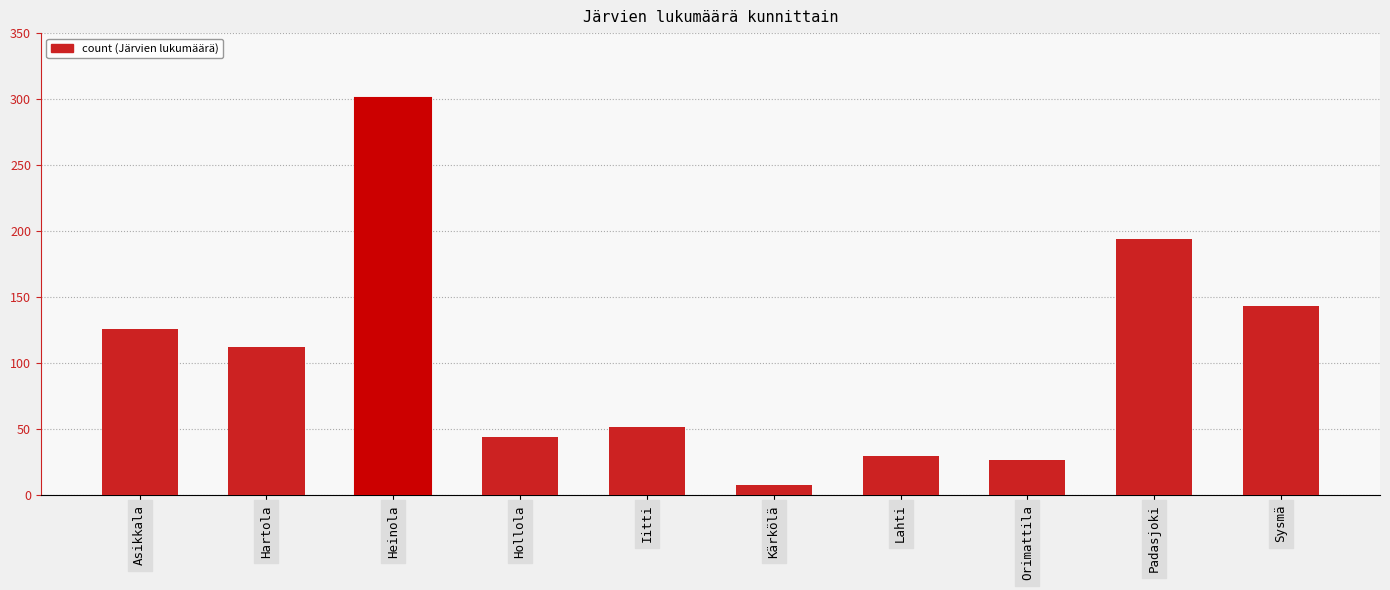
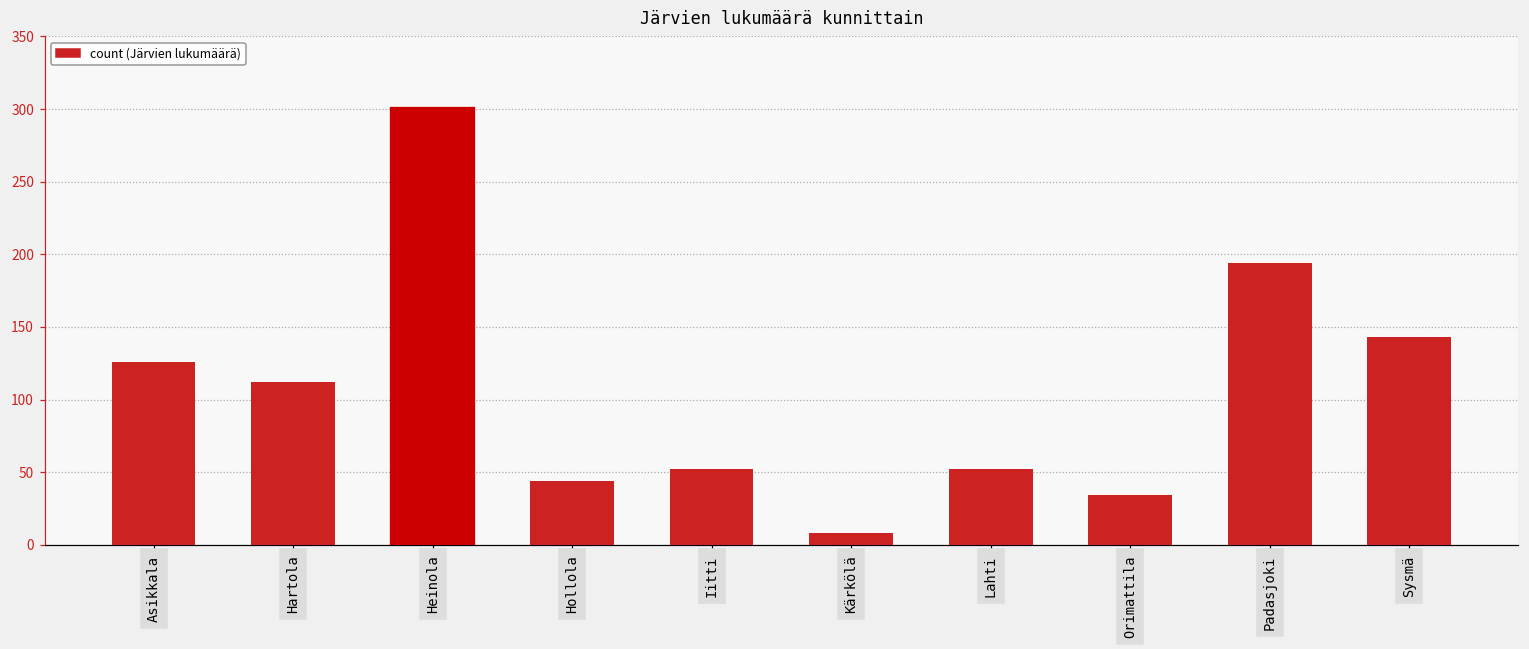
Lahti: 30 -> 52
Orimattila: 27 -> 34
